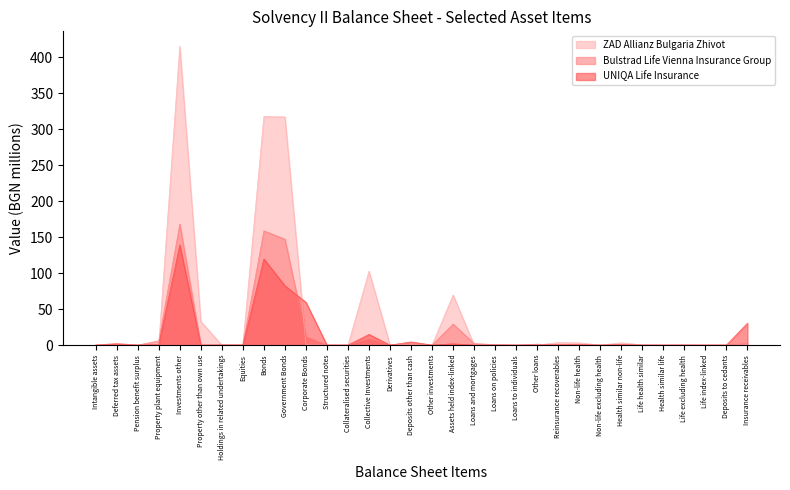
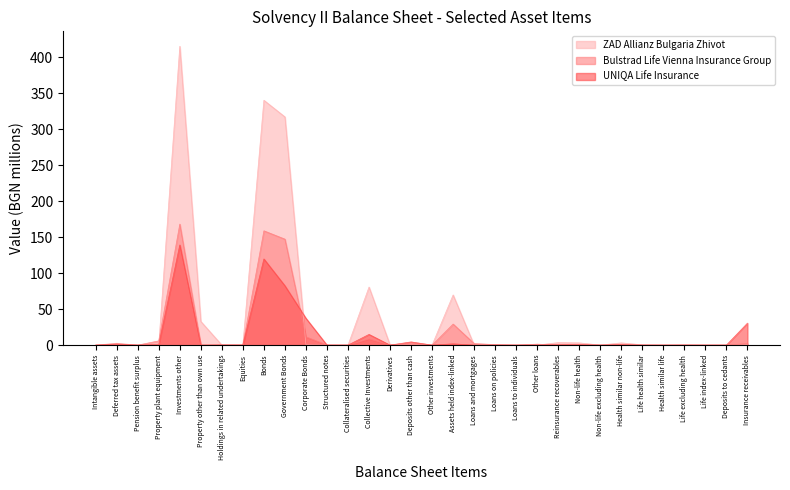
ZAD Allianz Bulgaria Zhivot, Bonds: 320 -> 340
UNIQA Life Insurance, Corporate Bonds: 60 -> 40
ZAD Allianz Bulgaria Zhivot, Collective Investments: 100 -> 80
